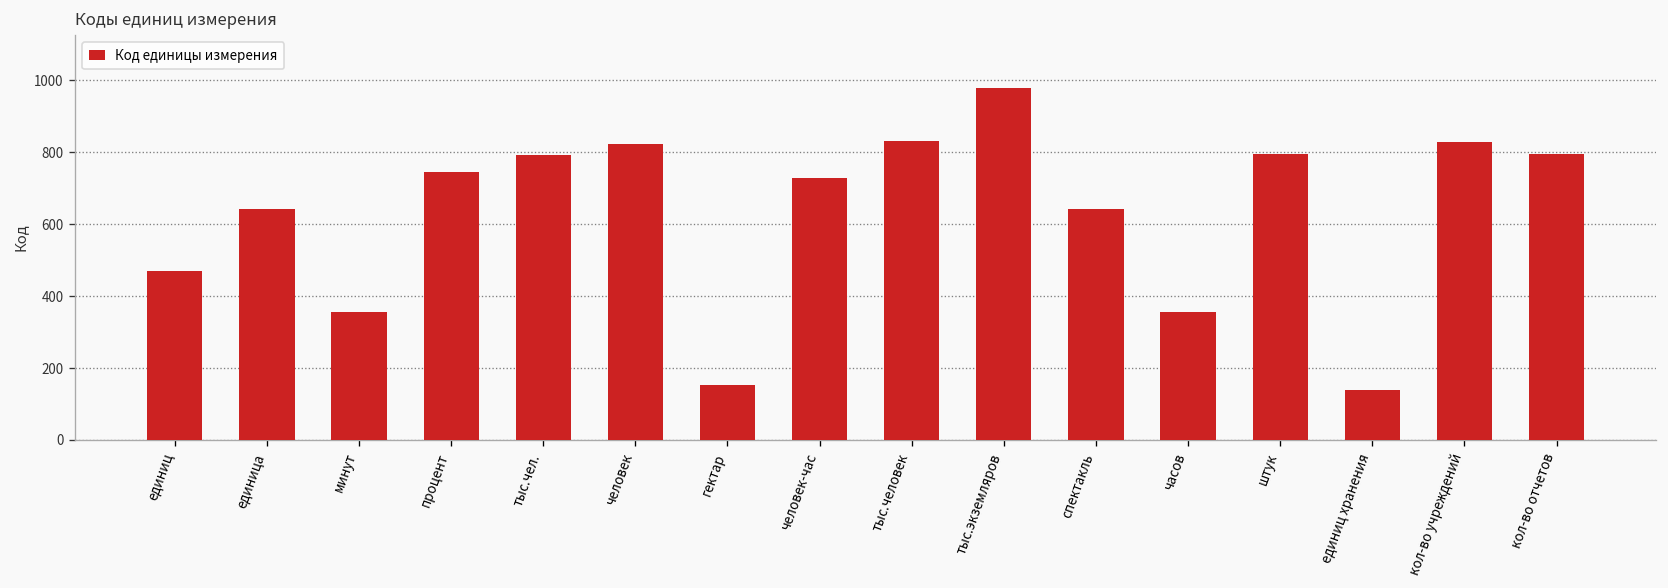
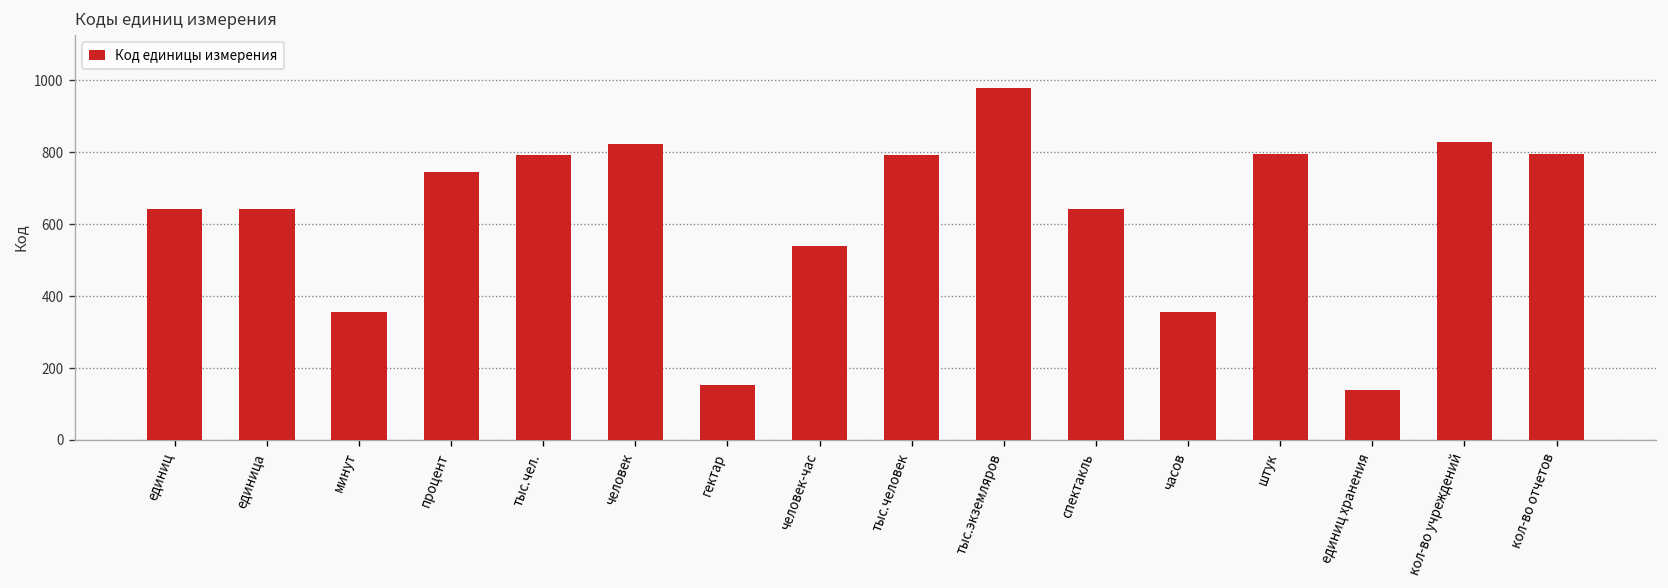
единиц: 470 -> 640
человек-час: 730 -> 540
тыс.человек: 830 -> 790
